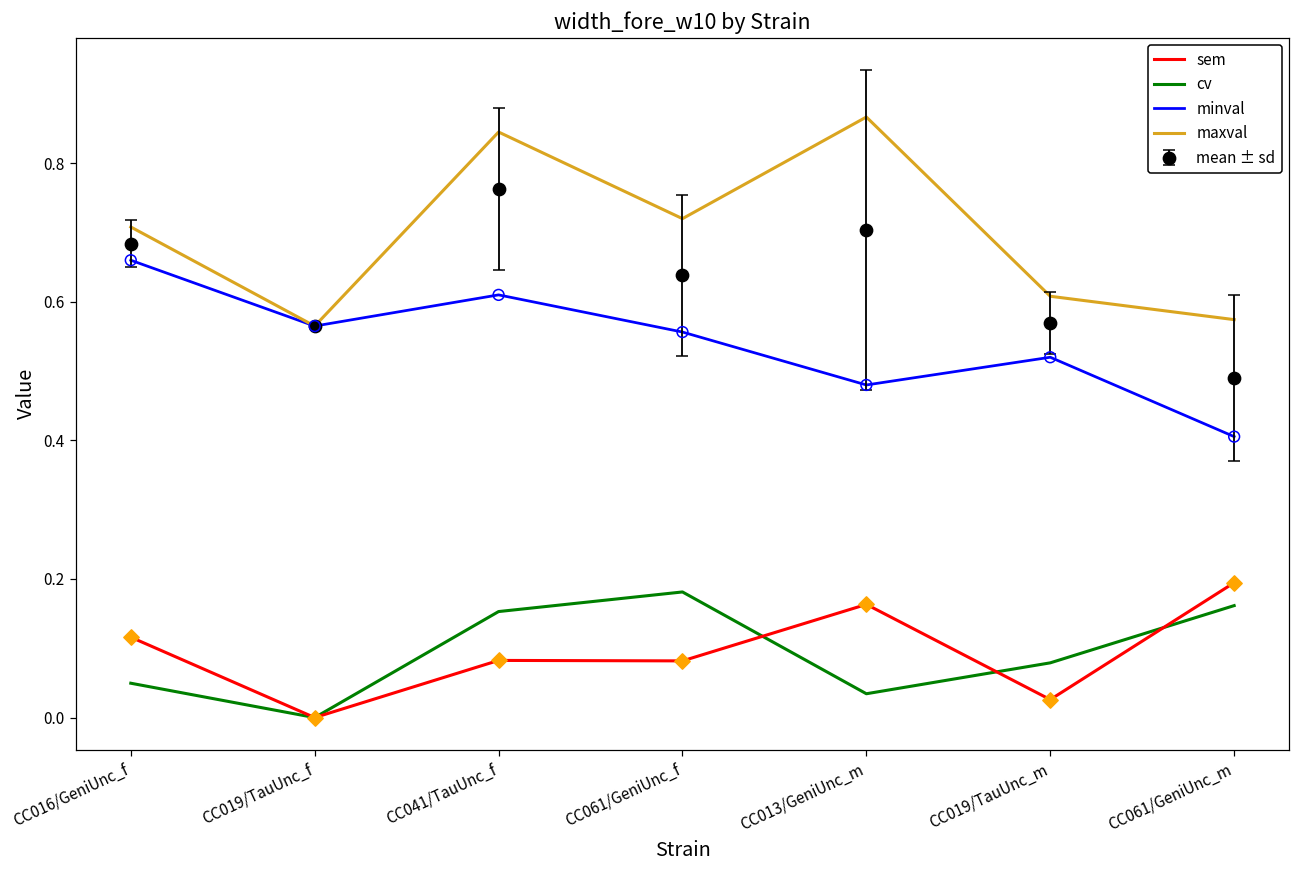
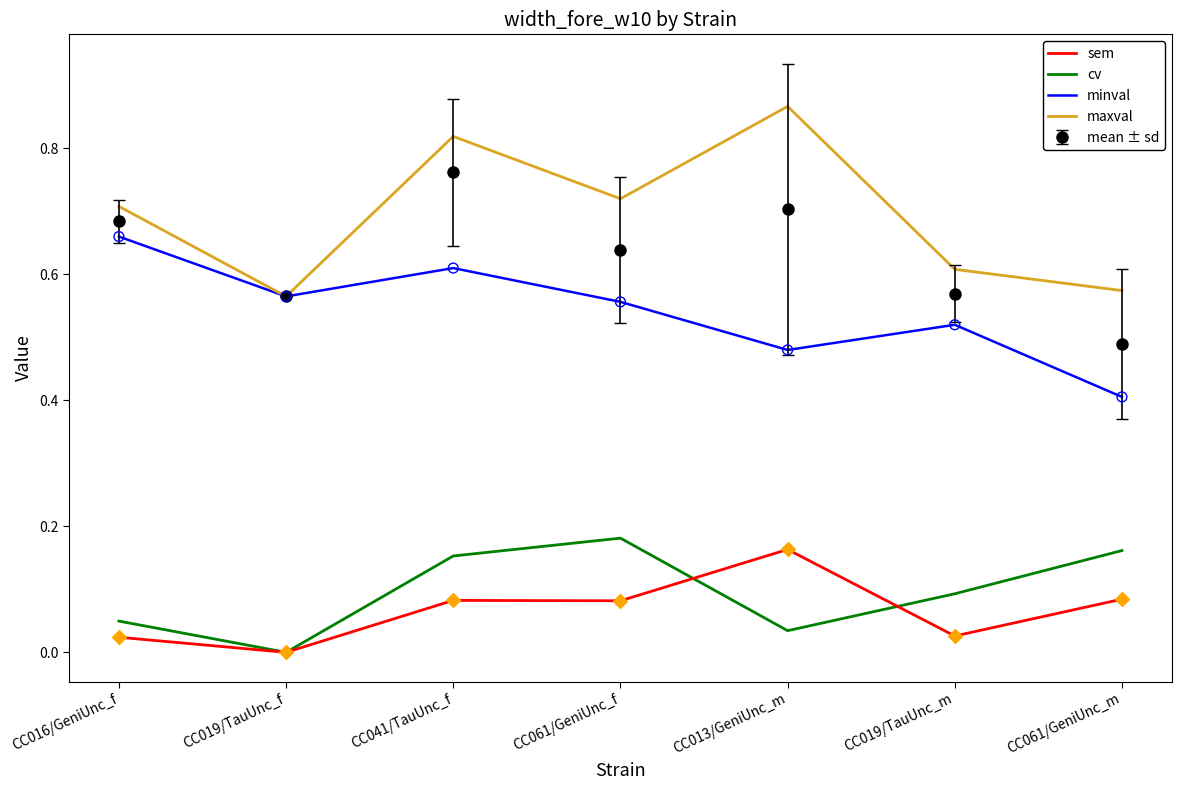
sem, CC016/GeniUnc_f: 0.12 -> 0.02
maxval, CC041/TauUnc_f: 0.85 -> 0.82
cv, CC019/TauUnc_m: 0.08 -> 0.09
sem, CC061/GeniUnc_m: 0.19 -> 0.08
